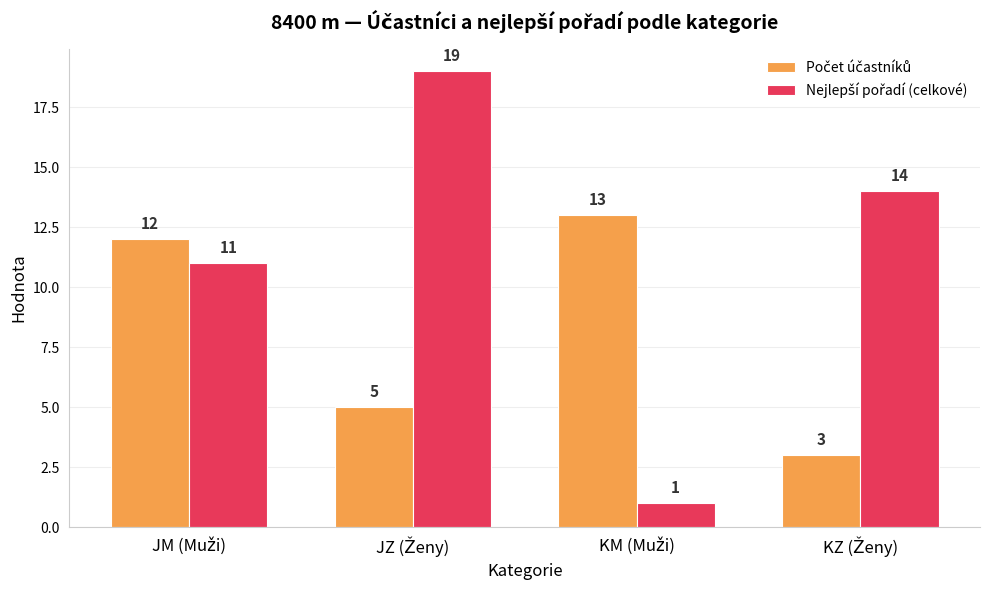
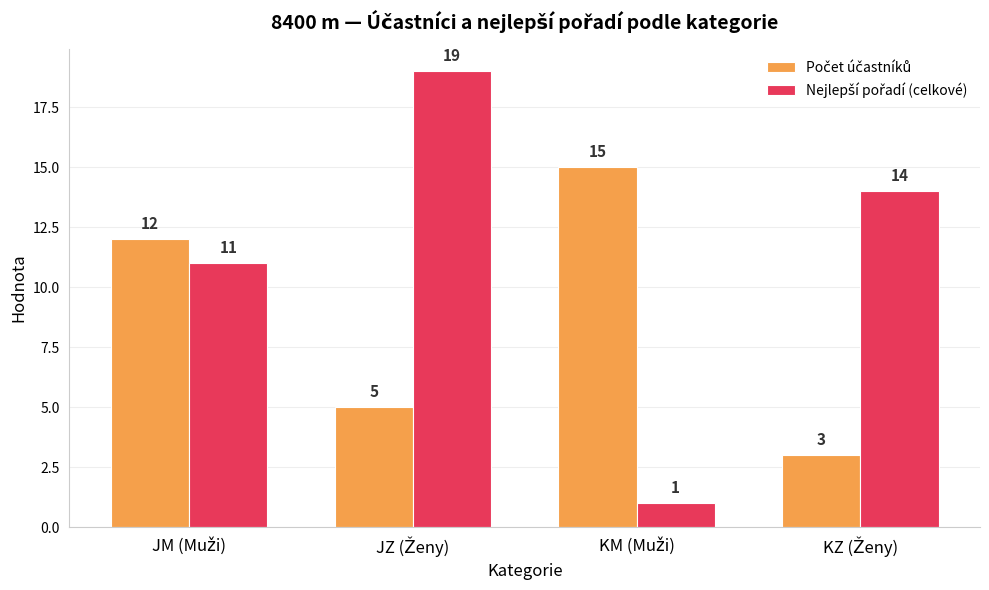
Počet účastníků, KM (Muži): 13 -> 15
